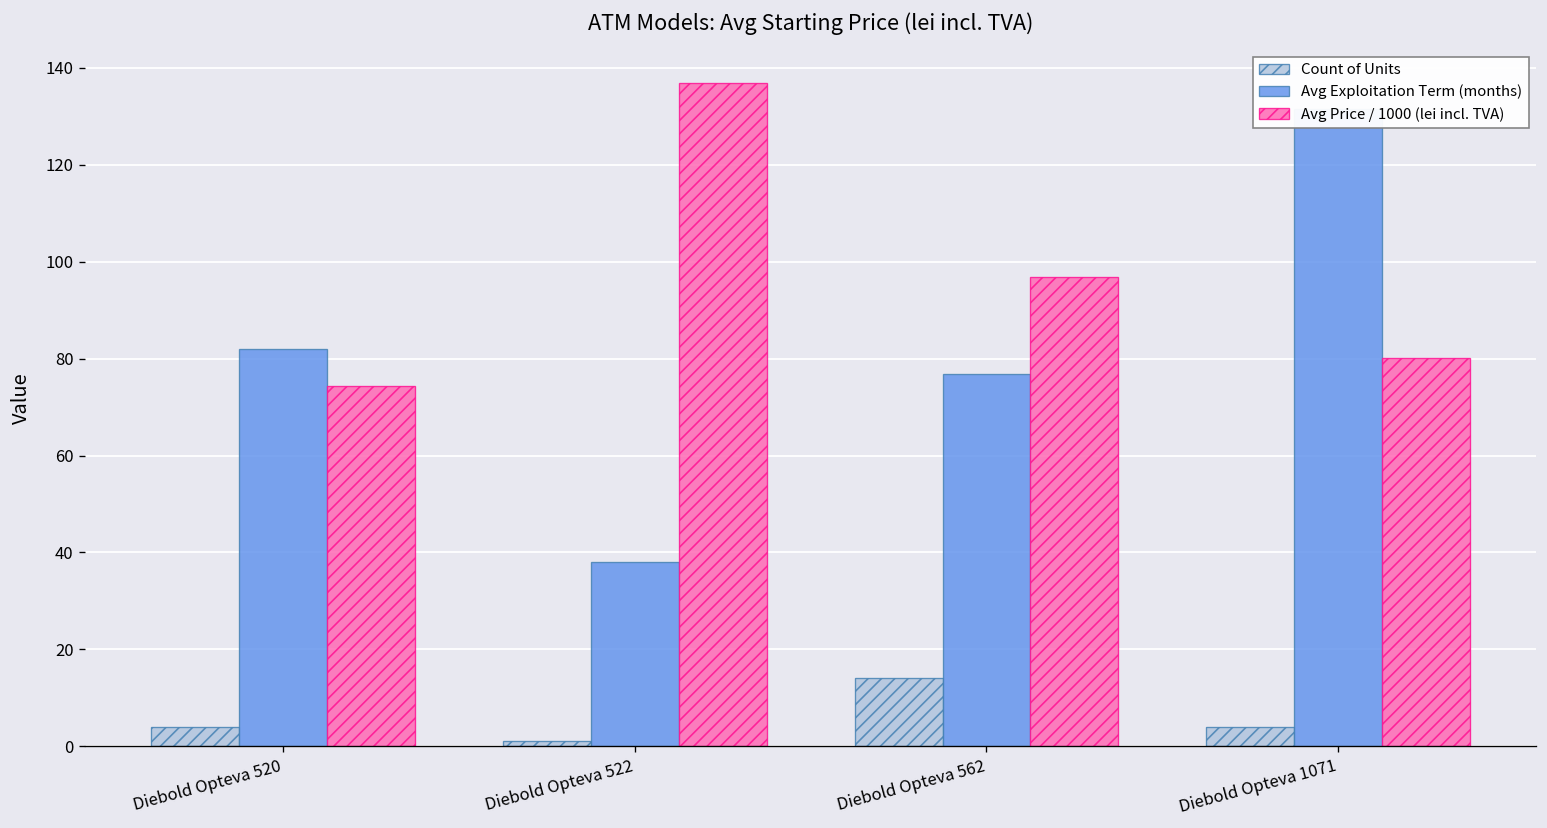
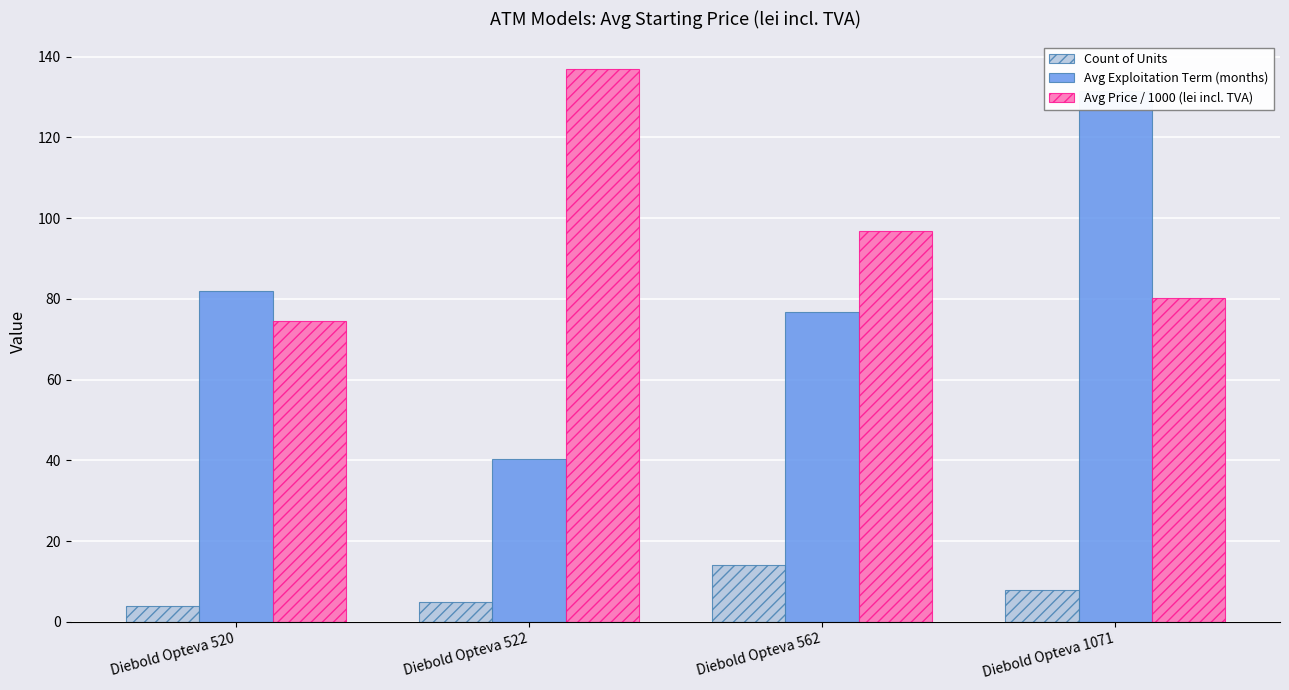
Count of Units, Diebold Opteva 522: 1 -> 5
Avg Exploitation Term (months), Diebold Opteva 522: 38 -> 40
Count of Units, Diebold Opteva 1071: 4 -> 8
